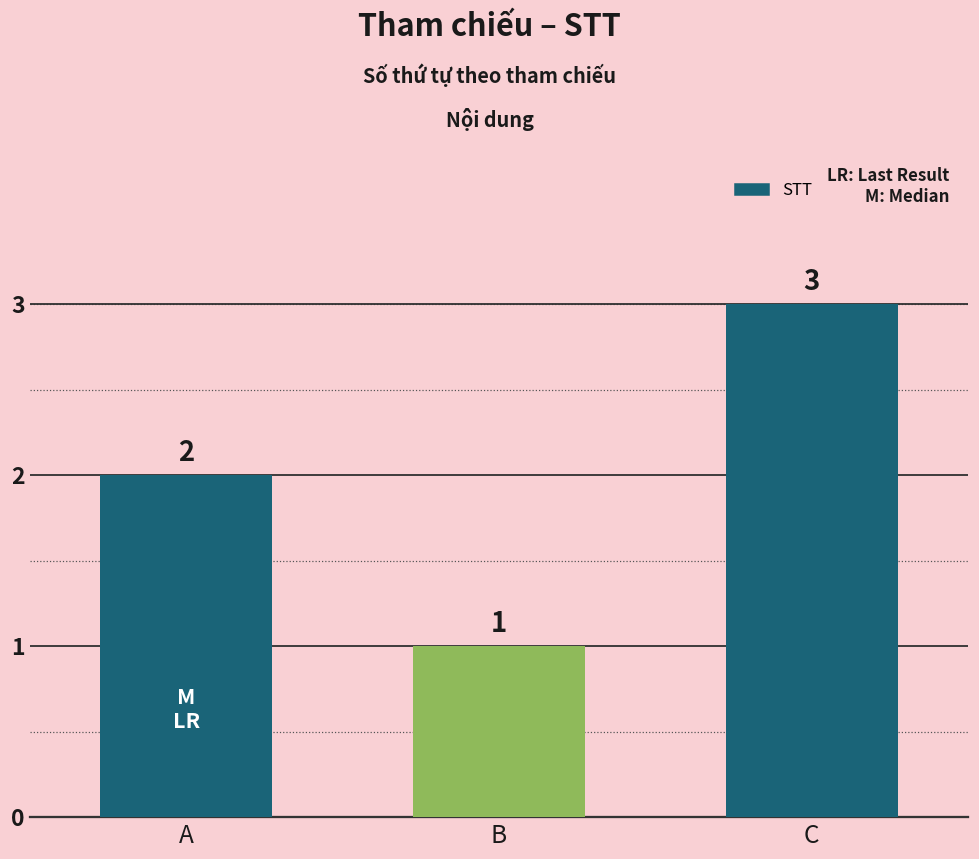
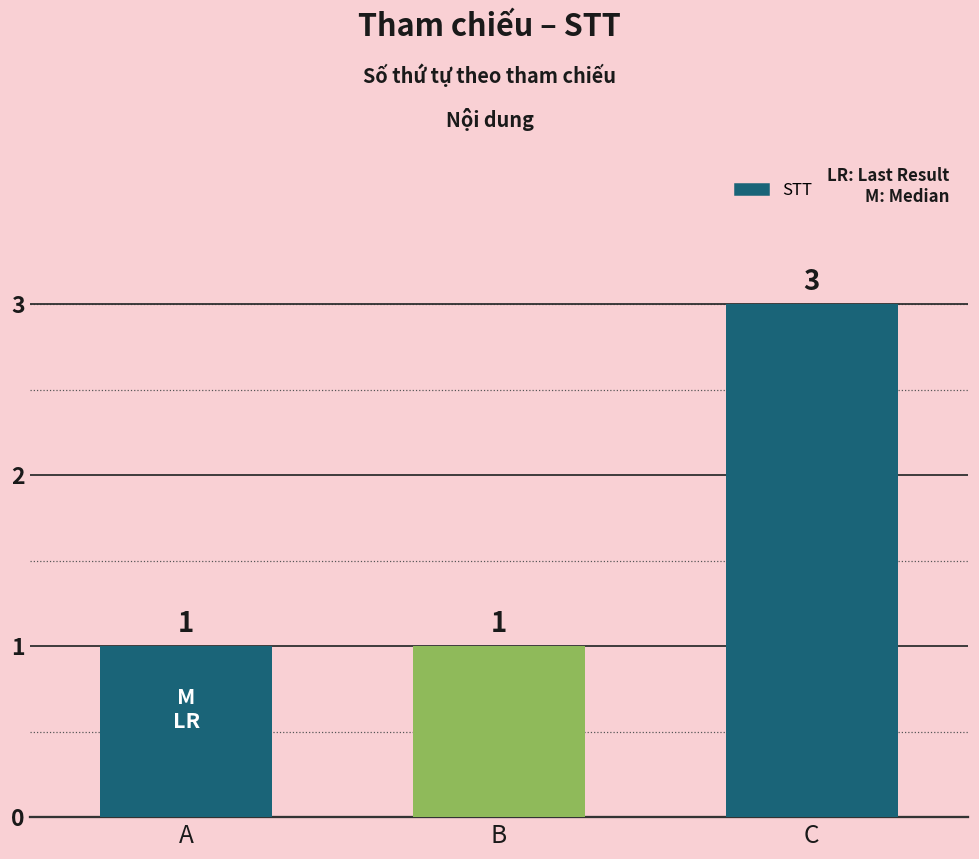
A: 2 -> 1
